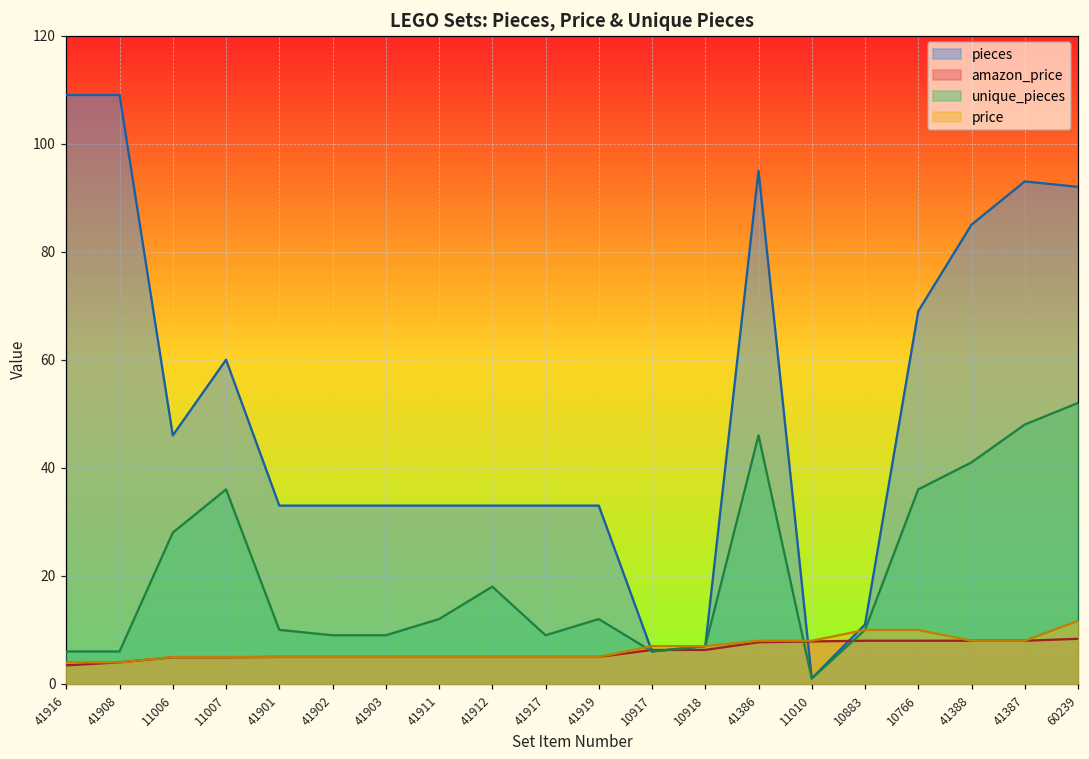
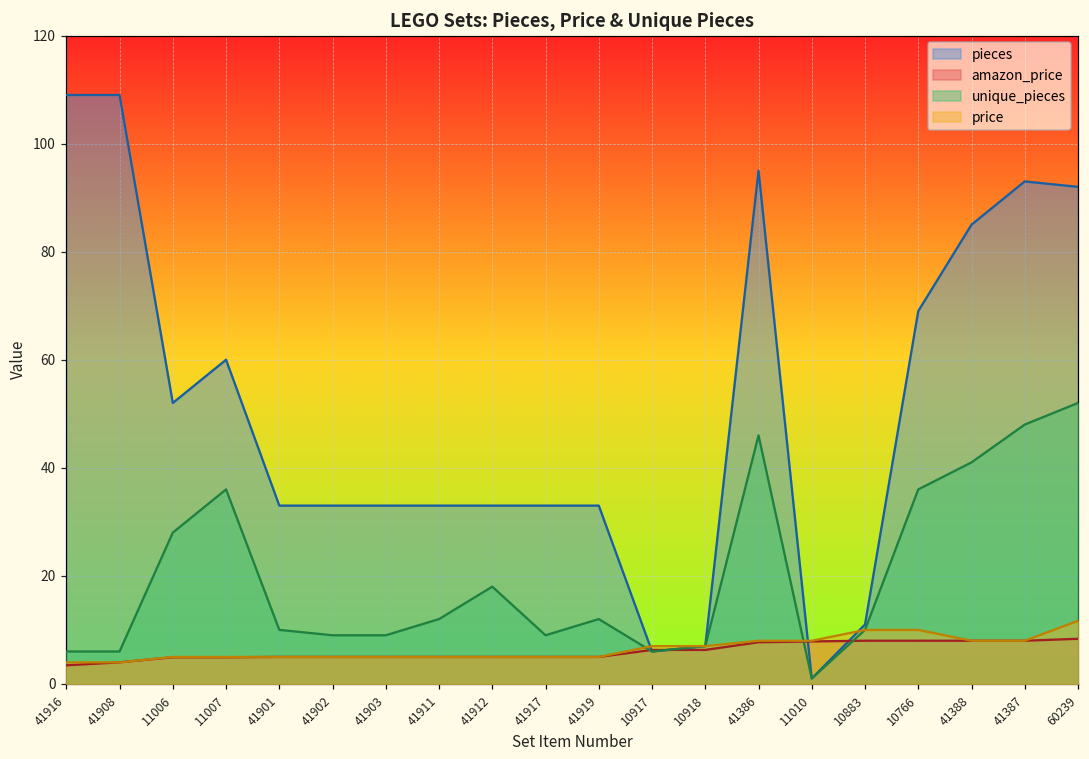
pieces, 11006: 46 -> 52
